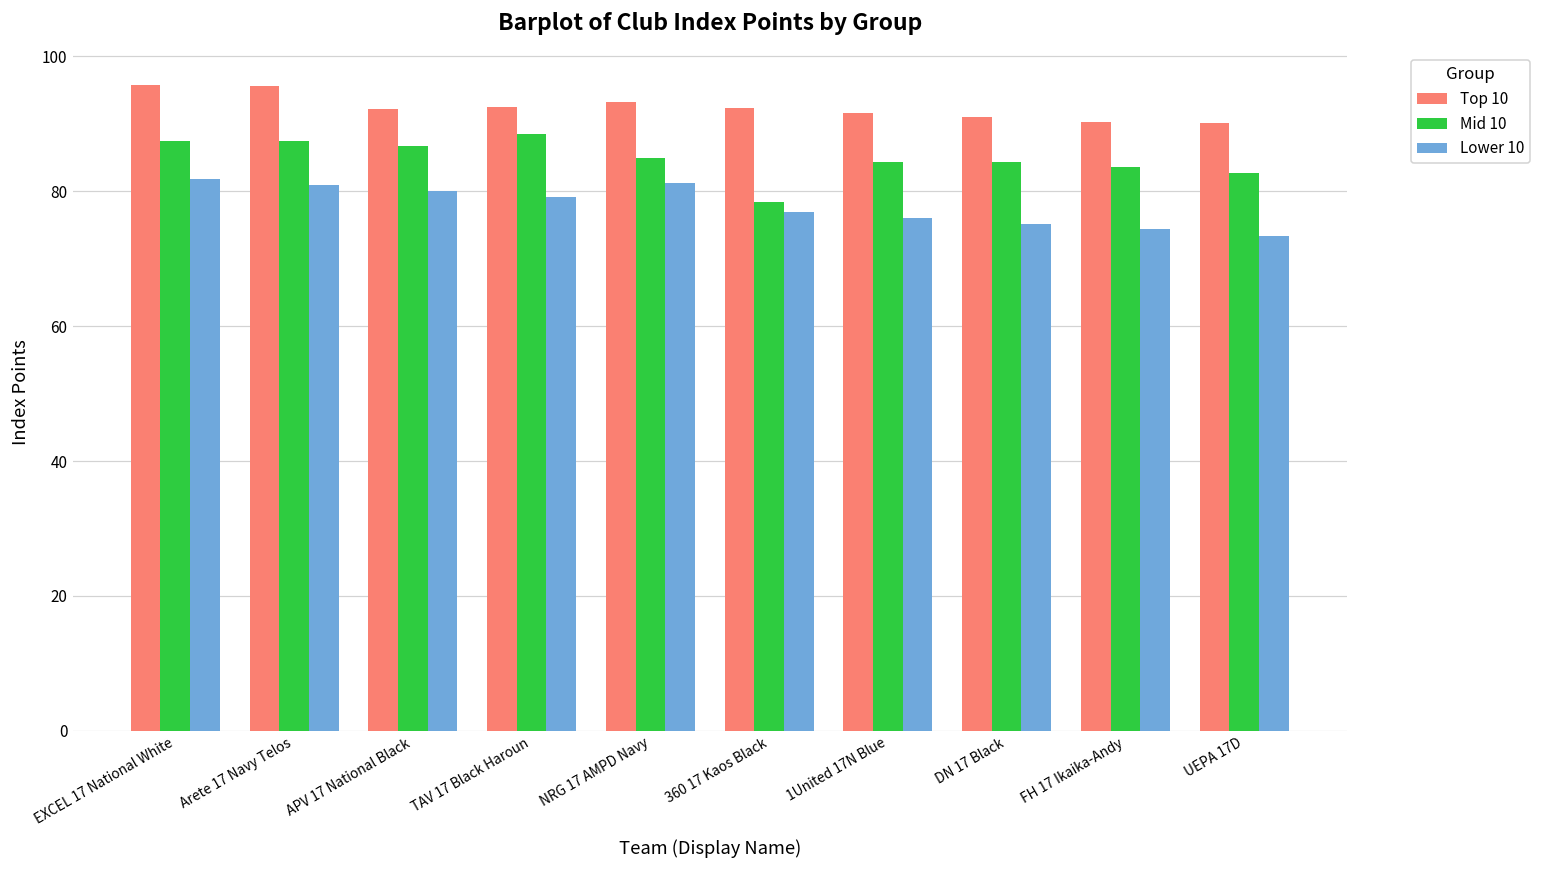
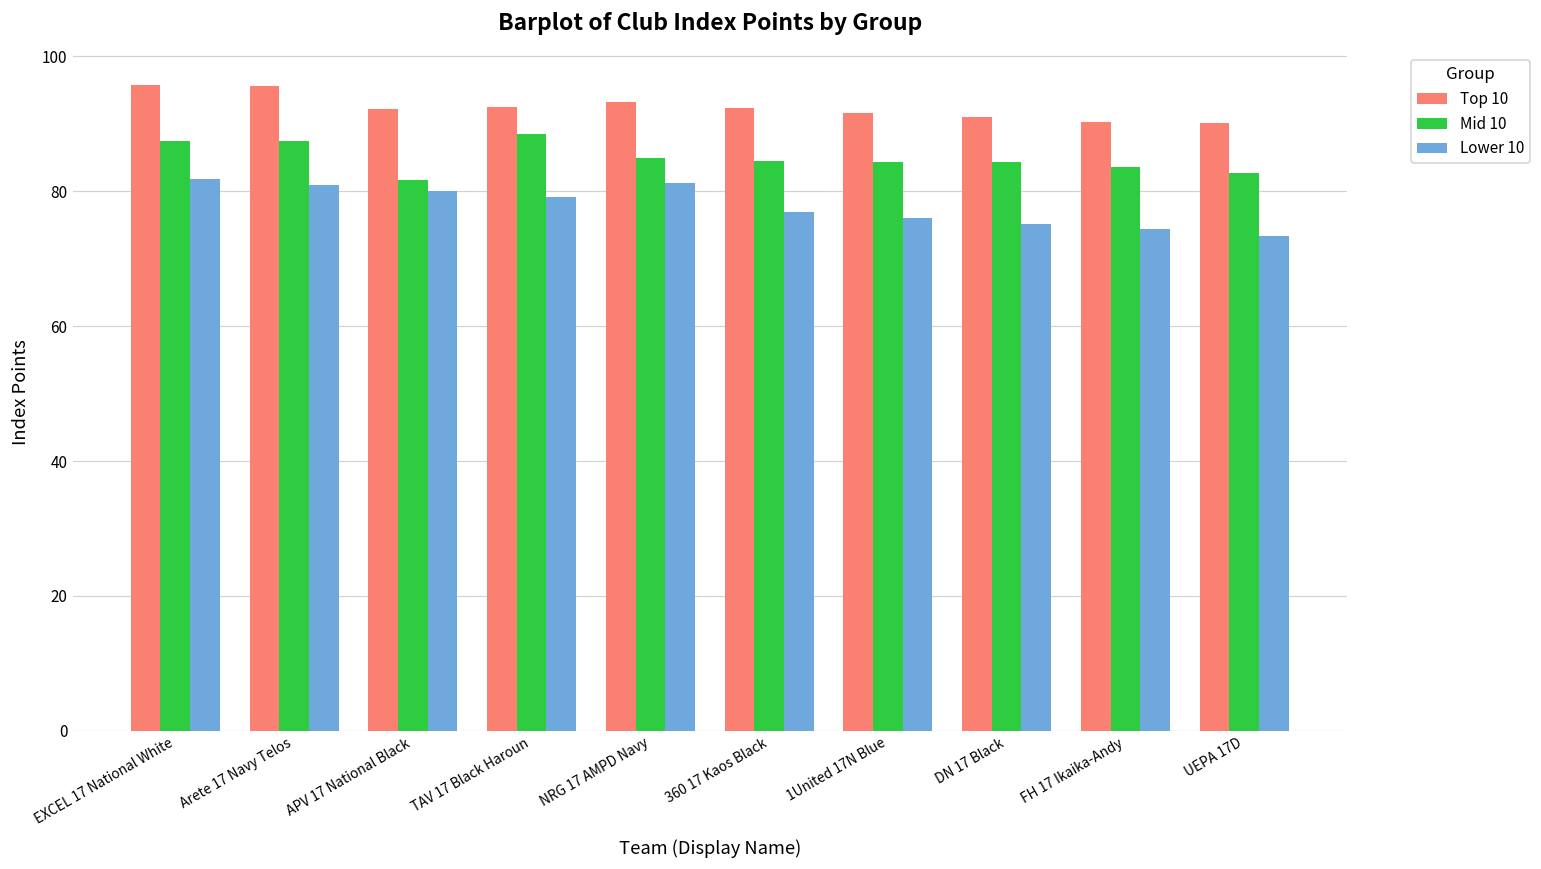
Mid 10, APV 17 National Black: 87 -> 82
Mid 10, 360 17 Kaos Black: 78 -> 85
